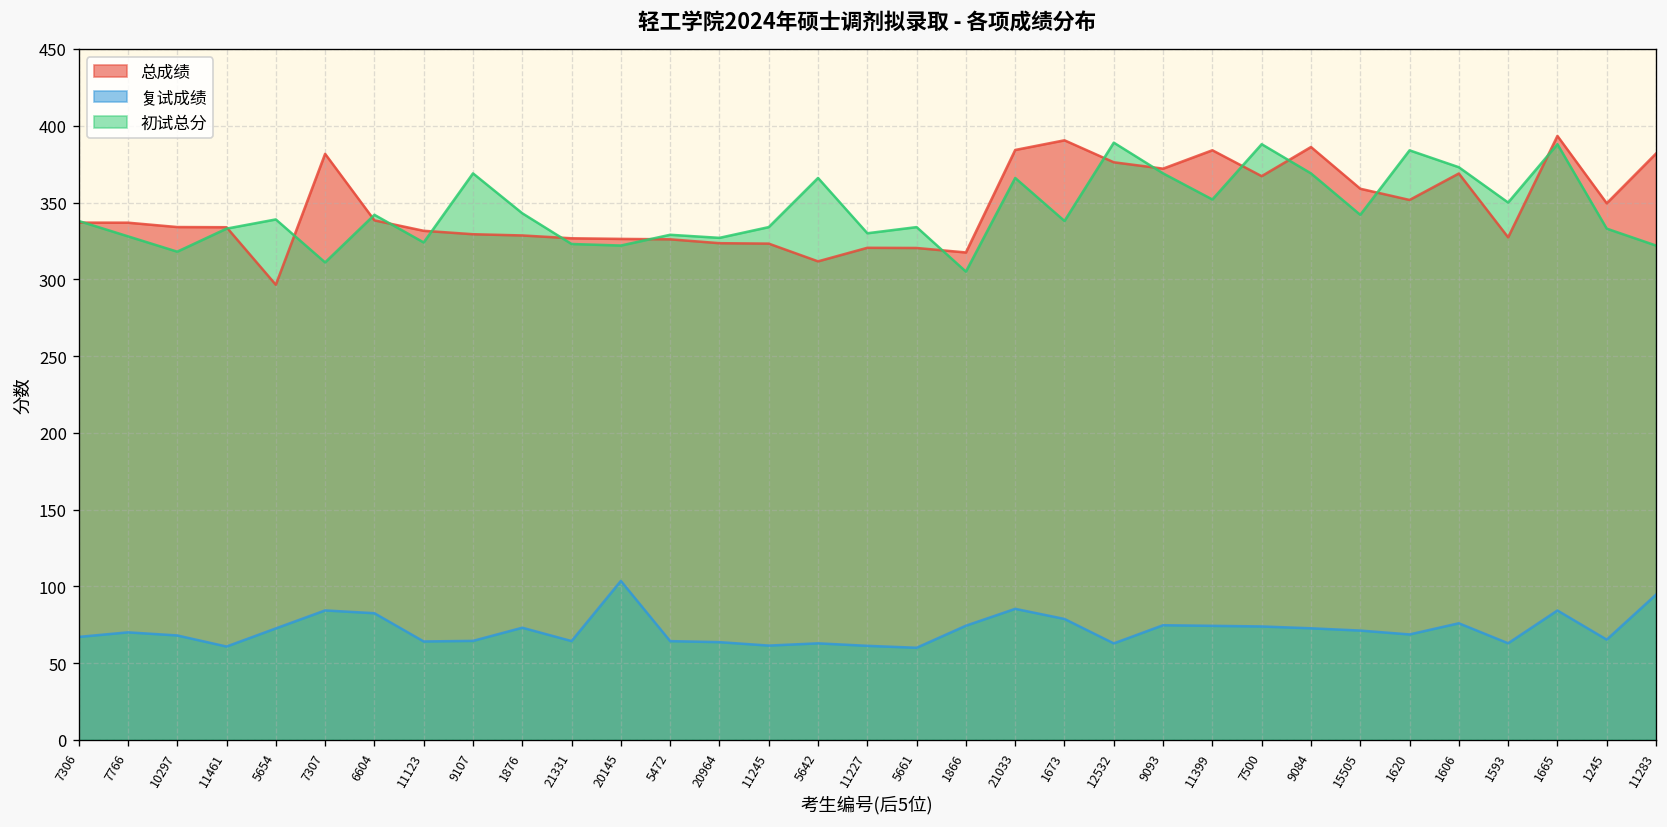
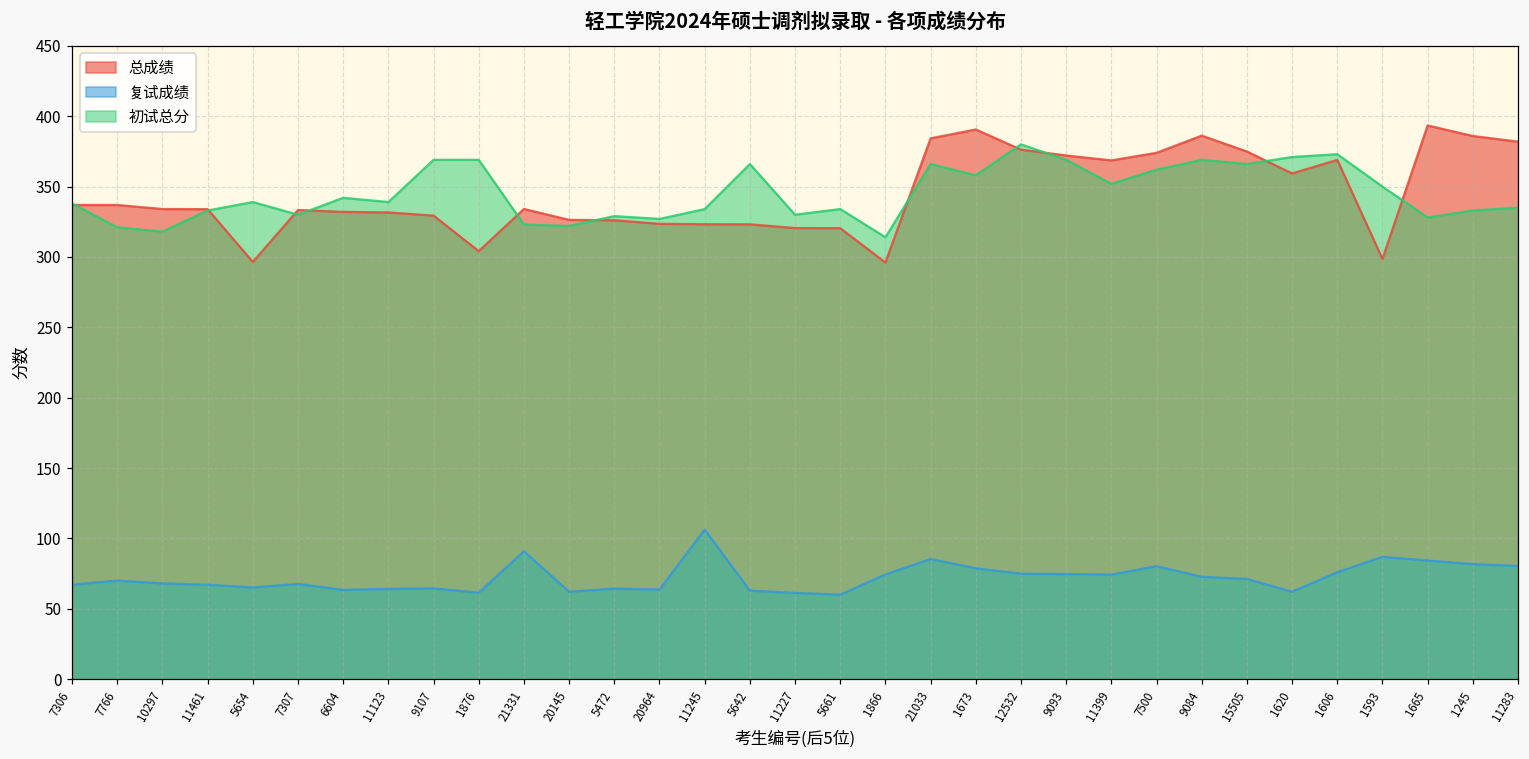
初试总分, 7766: 328 -> 321
复试成绩, 11461: 61 -> 67
复试成绩, 5654: 73 -> 65
总成绩, 7307: 382 -> 333
复试成绩, 7307: 84 -> 68
初试总分, 7307: 311 -> 330
总成绩, 6604: 338 -> 332
复试成绩, 6604: 83 -> 63
初试总分, 11123: 324 -> 339
总成绩, 1876: 329 -> 304
复试成绩, 1876: 73 -> 61
初试总分, 1876: 343 -> 369
总成绩, 21331: 327 -> 334
复试成绩, 21331: 64 -> 91
复试成绩, 20145: 104 -> 62
复试成绩, 11245: 61 -> 106
总成绩, 5642: 312 -> 323
总成绩, 1866: 317 -> 296
初试总分, 1866: 305 -> 314
初试总分, 1673: 338 -> 358
复试成绩, 12532: 63 -> 75
初试总分, 12532: 389 -> 380
总成绩, 11399: 384 -> 369
总成绩, 7500: 367 -> 374
复试成绩, 7500: 74 -> 80
初试总分, 7500: 388 -> 362
总成绩, 15505: 359 -> 375
初试总分, 15505: 342 -> 366
总成绩, 1620: 352 -> 359
复试成绩, 1620: 69 -> 62
初试总分, 1620: 384 -> 371
总成绩, 1593: 327 -> 299
复试成绩, 1593: 63 -> 87
初试总分, 1665: 388 -> 328
总成绩, 1245: 350 -> 386
复试成绩, 1245: 65 -> 82
复试成绩, 11283: 95 -> 80
初试总分, 11283: 322 -> 335
